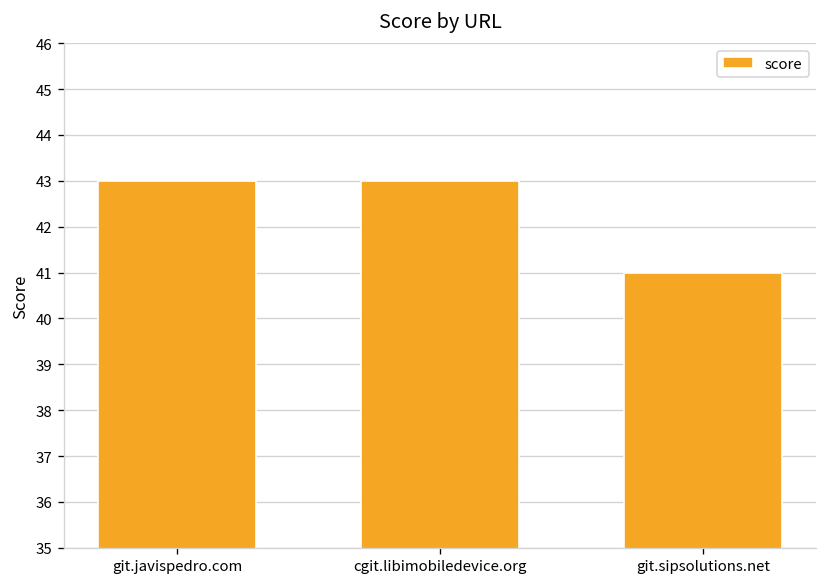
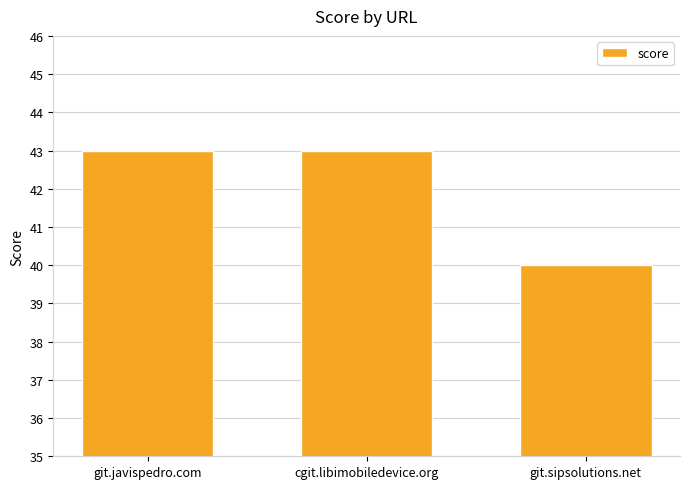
git.sipsolutions.net: 41 -> 40
